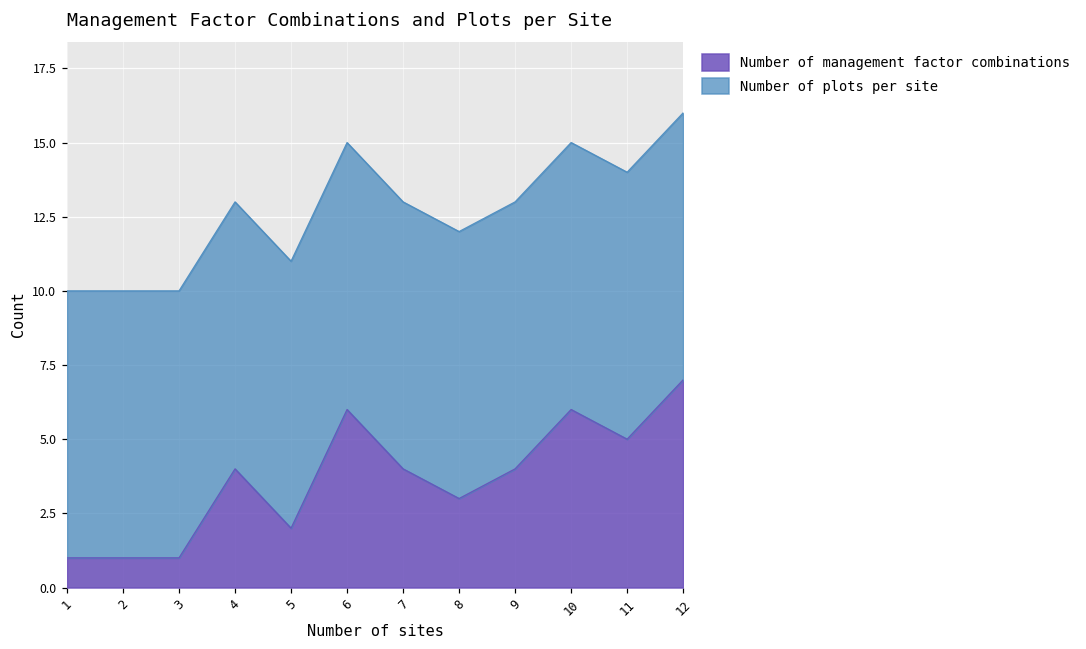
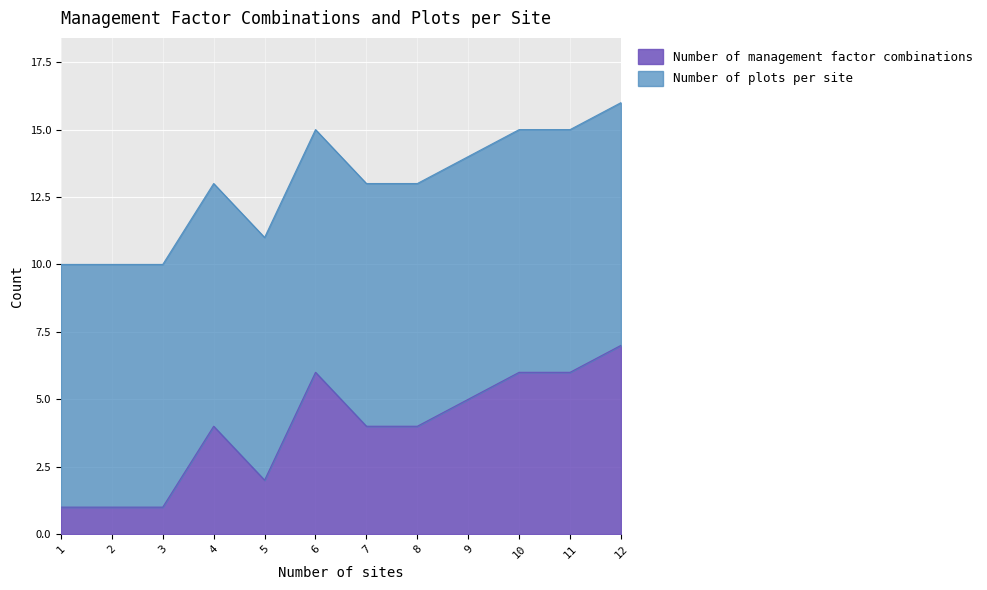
Number of management factor combinations, 8: 3 -> 4
Number of management factor combinations, 9: 4 -> 5
Number of management factor combinations, 11: 5 -> 6
